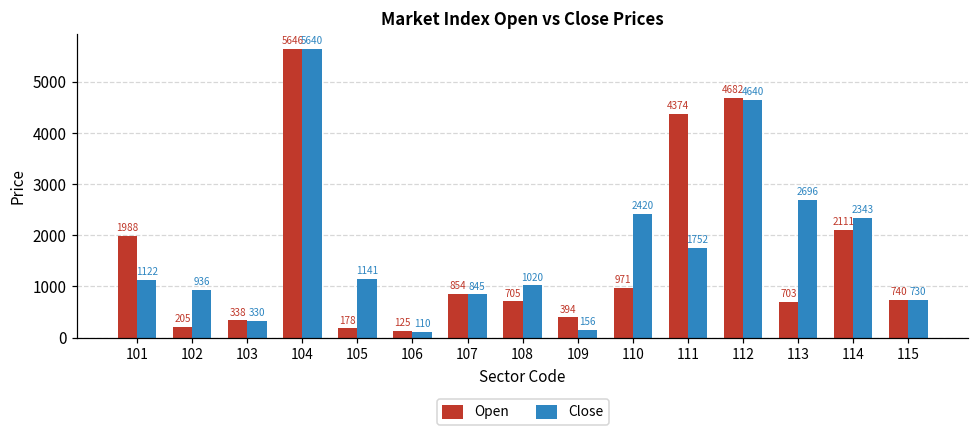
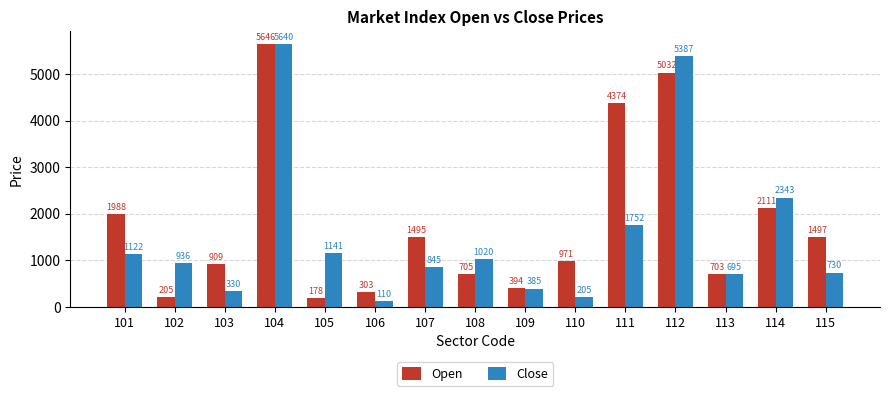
Open, 103: 338 -> 909
Open, 106: 125 -> 303
Open, 107: 854 -> 1495
Close, 109: 156 -> 385
Close, 110: 2420 -> 205
Open, 112: 4682 -> 5032
Close, 112: 4640 -> 5387
Close, 113: 2696 -> 695
Open, 115: 740 -> 1497
